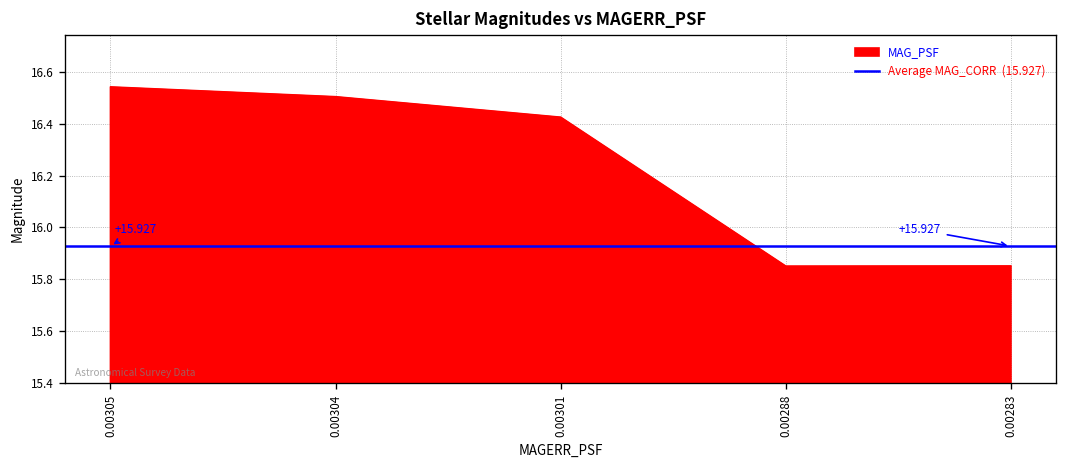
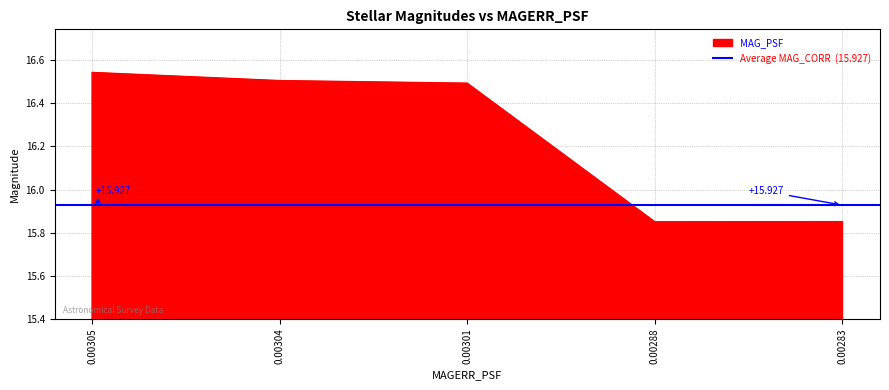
0.00301: 16.43 -> 16.49
